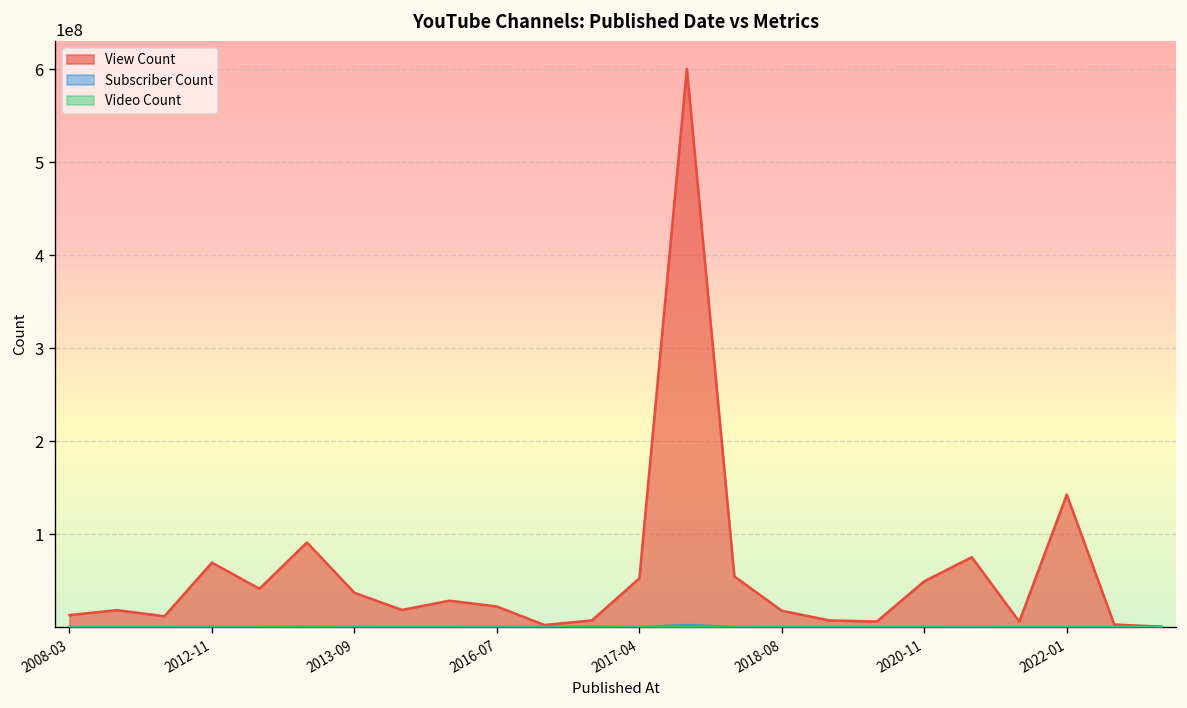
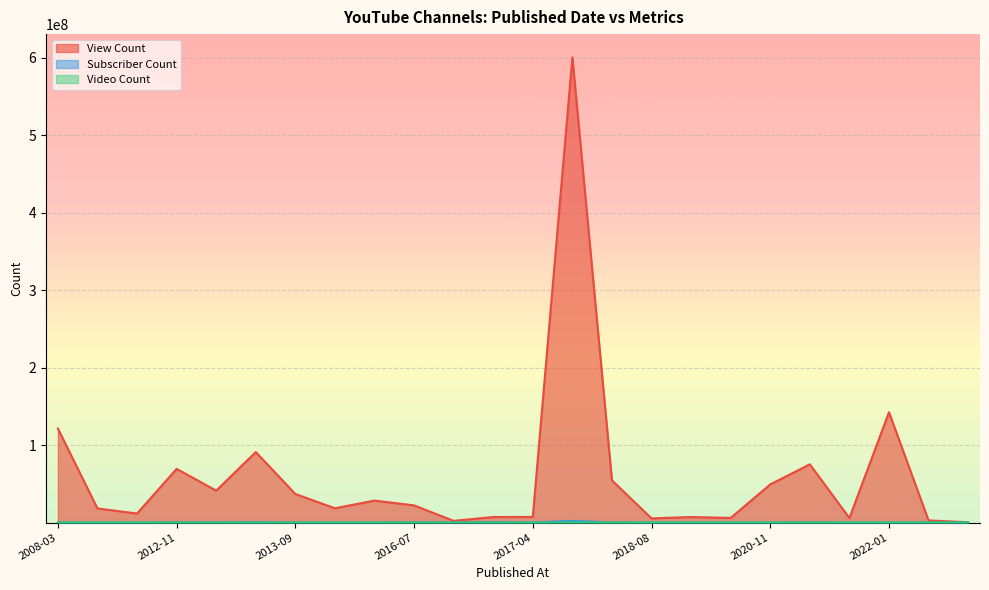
View Count, 2008-03: 10000000 -> 120000000
View Count, 2017-04: 50000000 -> 10000000
View Count, 2018-08: 20000000 -> 10000000
